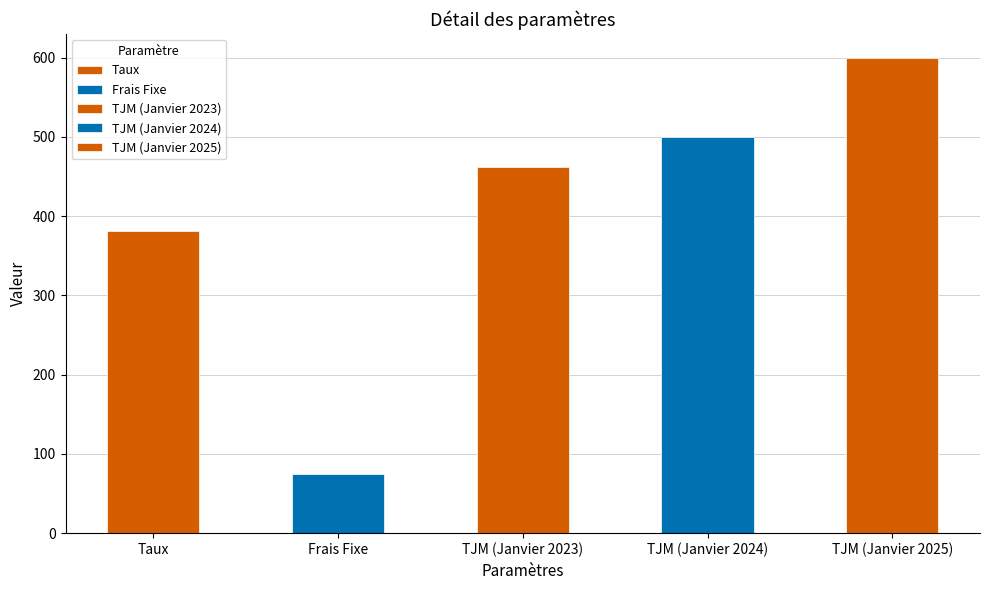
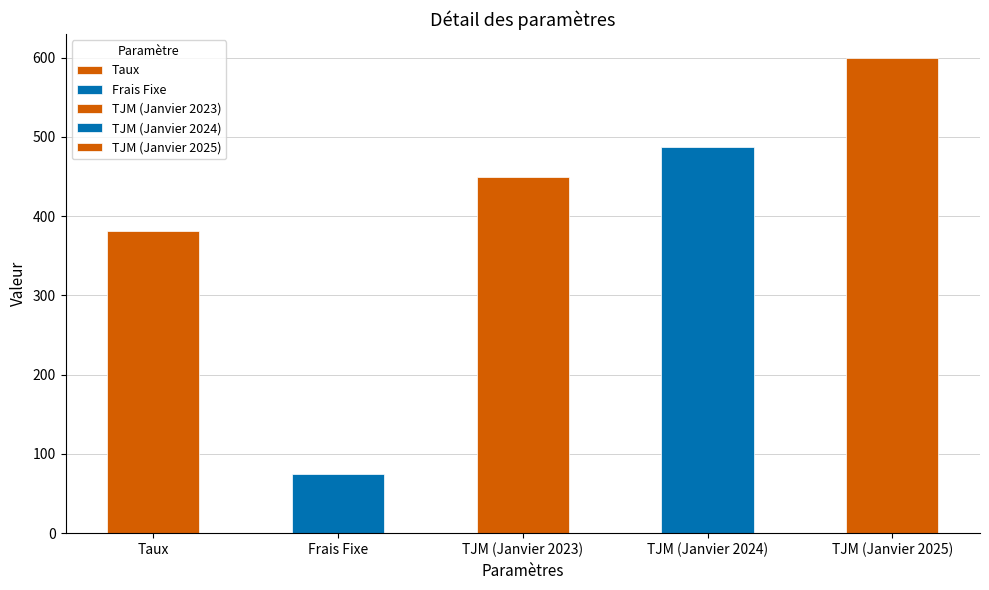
TJM (Janvier 2023): 460 -> 450
TJM (Janvier 2024): 500 -> 490
